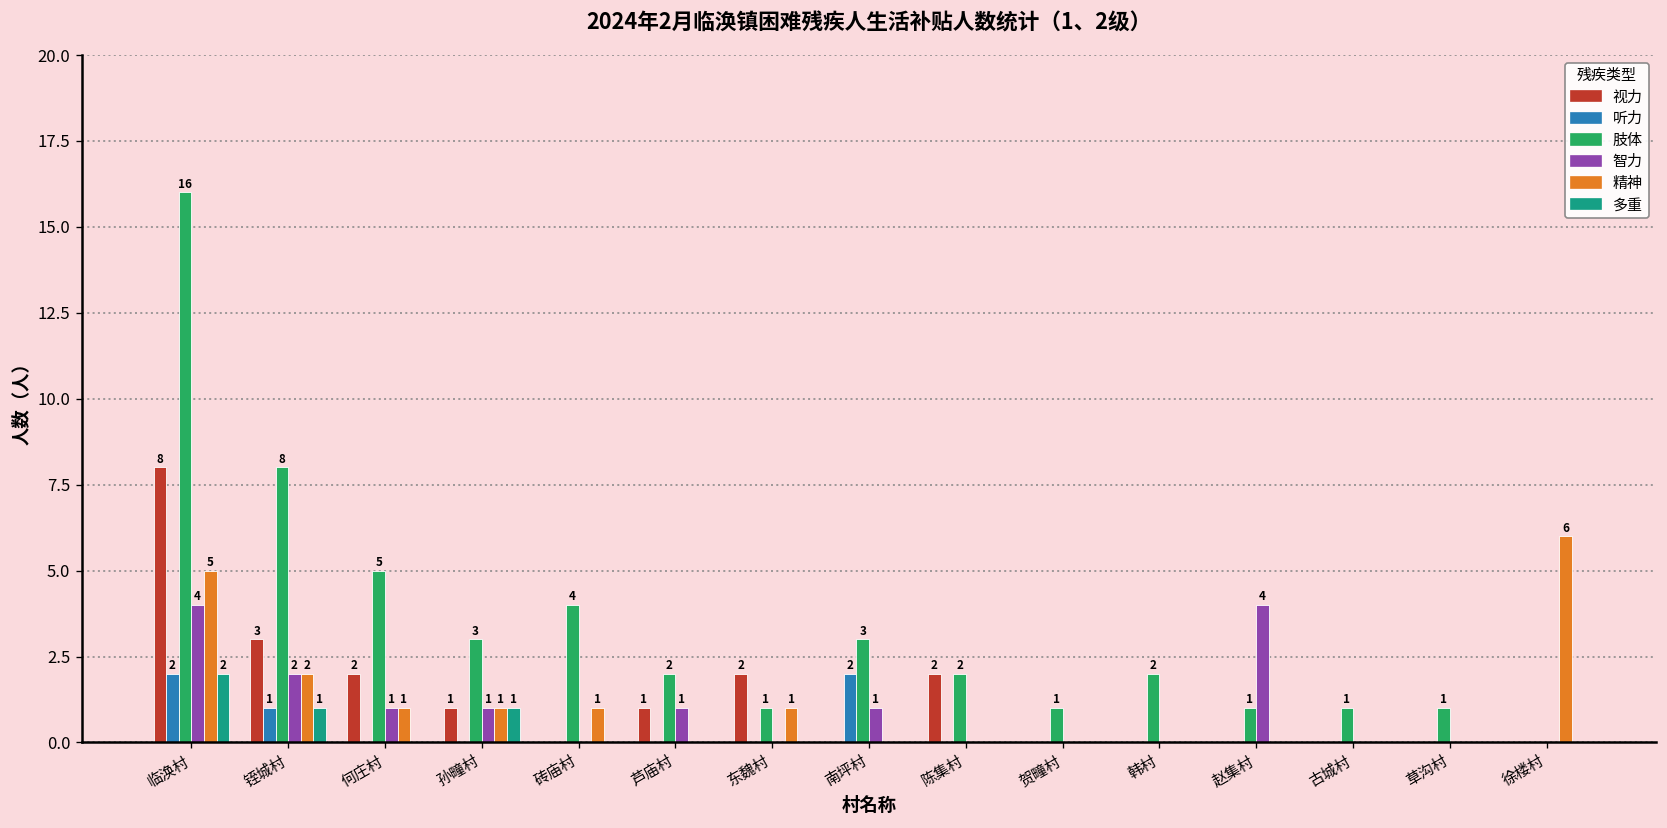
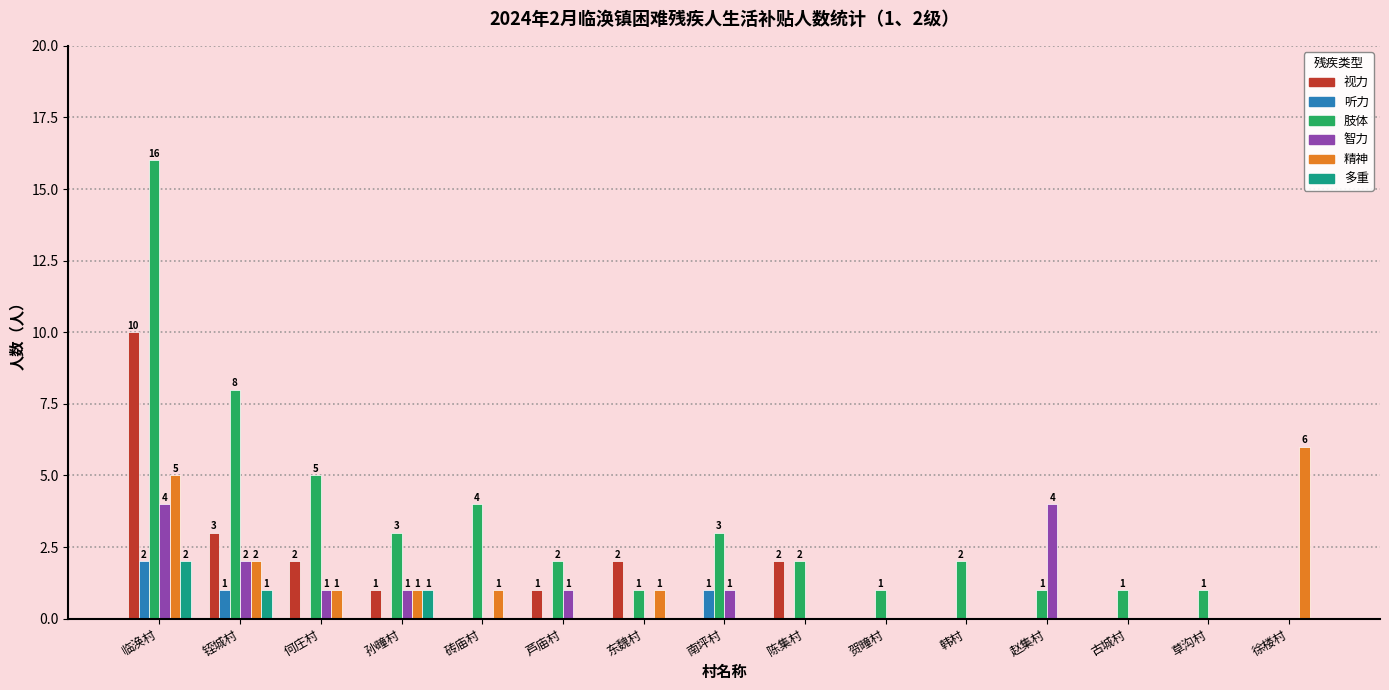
视力, 临涣村: 8 -> 10
听力, 南坪村: 2 -> 1
